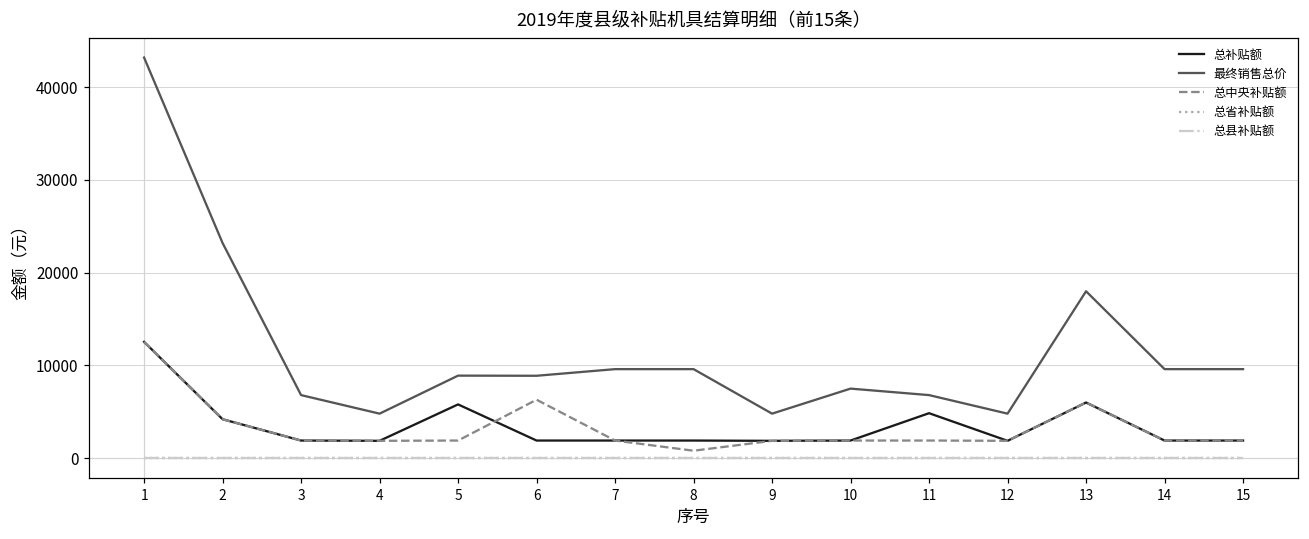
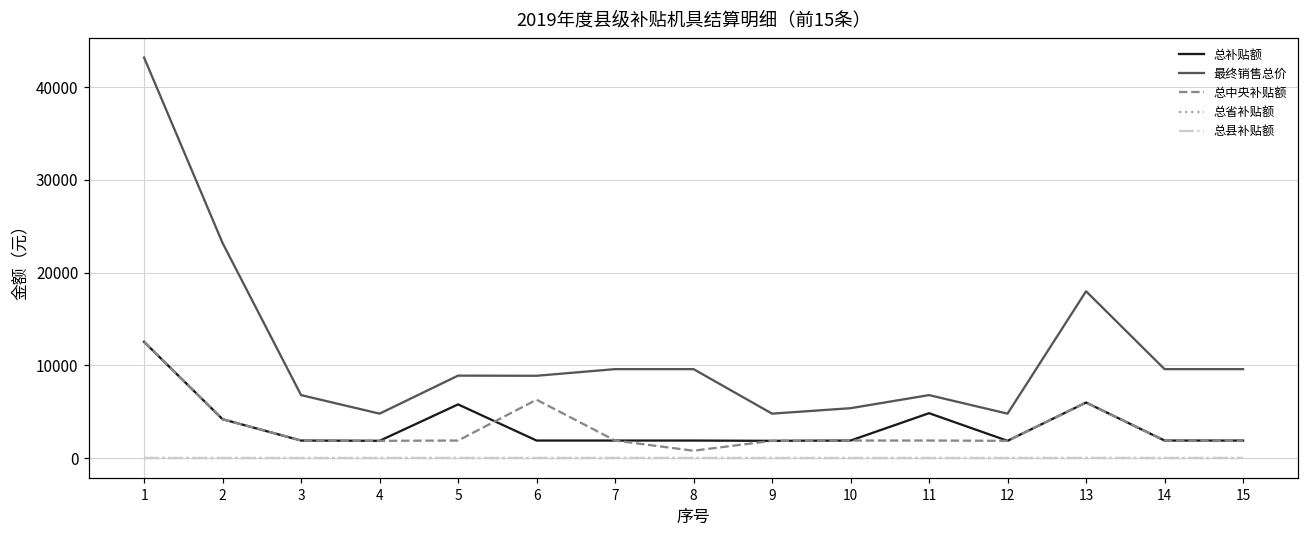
最终销售总价, 10: 8000 -> 5000
